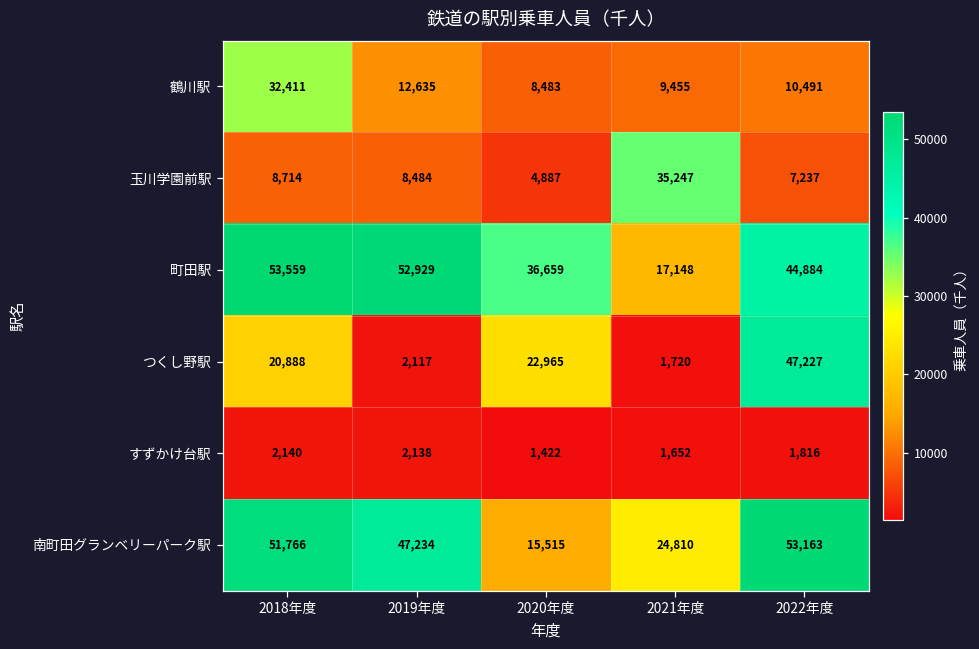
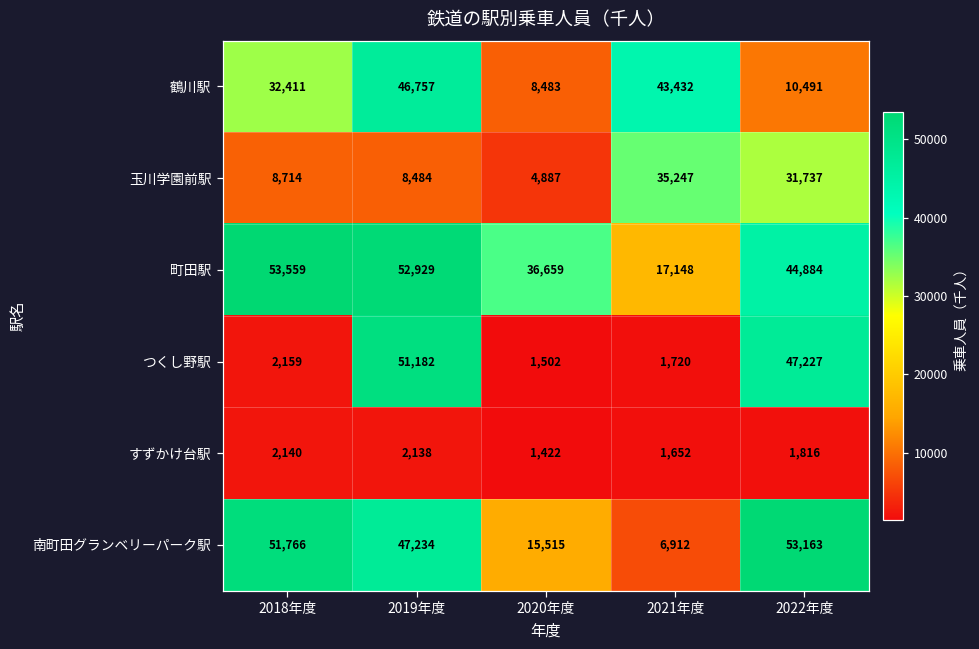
鶴川駅, 2019年度: 12,635 -> 46,757
鶴川駅, 2021年度: 9,455 -> 43,432
玉川学園前駅, 2022年度: 7,237 -> 31,737
つくし野駅, 2018年度: 20,888 -> 2,159
つくし野駅, 2019年度: 2,117 -> 51,182
つくし野駅, 2020年度: 22,965 -> 1,502
南町田グランベリーパーク駅, 2021年度: 24,810 -> 6,912
